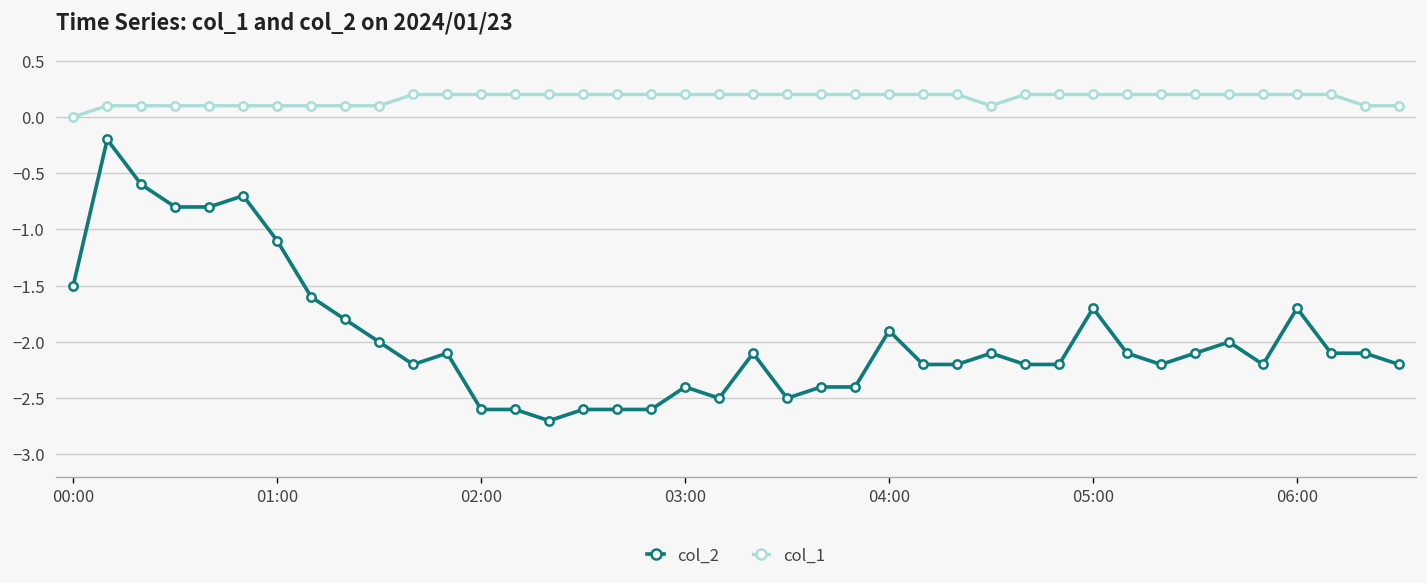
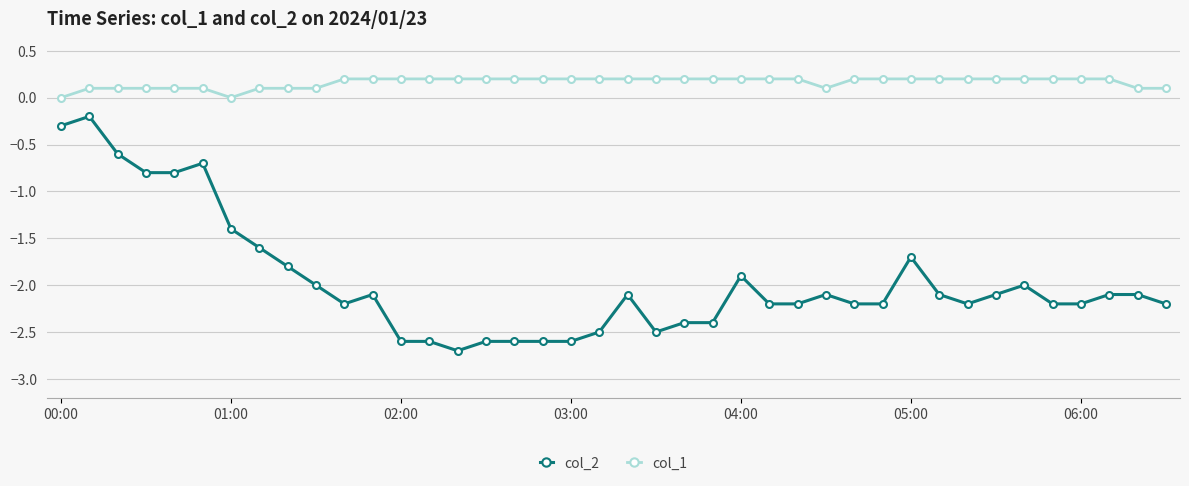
col_2, 00:00: -1.5 -> -0.3
col_2, 01:00: -1.1 -> -1.4
col_1, 01:00: 0.1 -> 0.0
col_2, 03:00: -2.4 -> -2.6
col_2, 06:00: -1.7 -> -2.2
